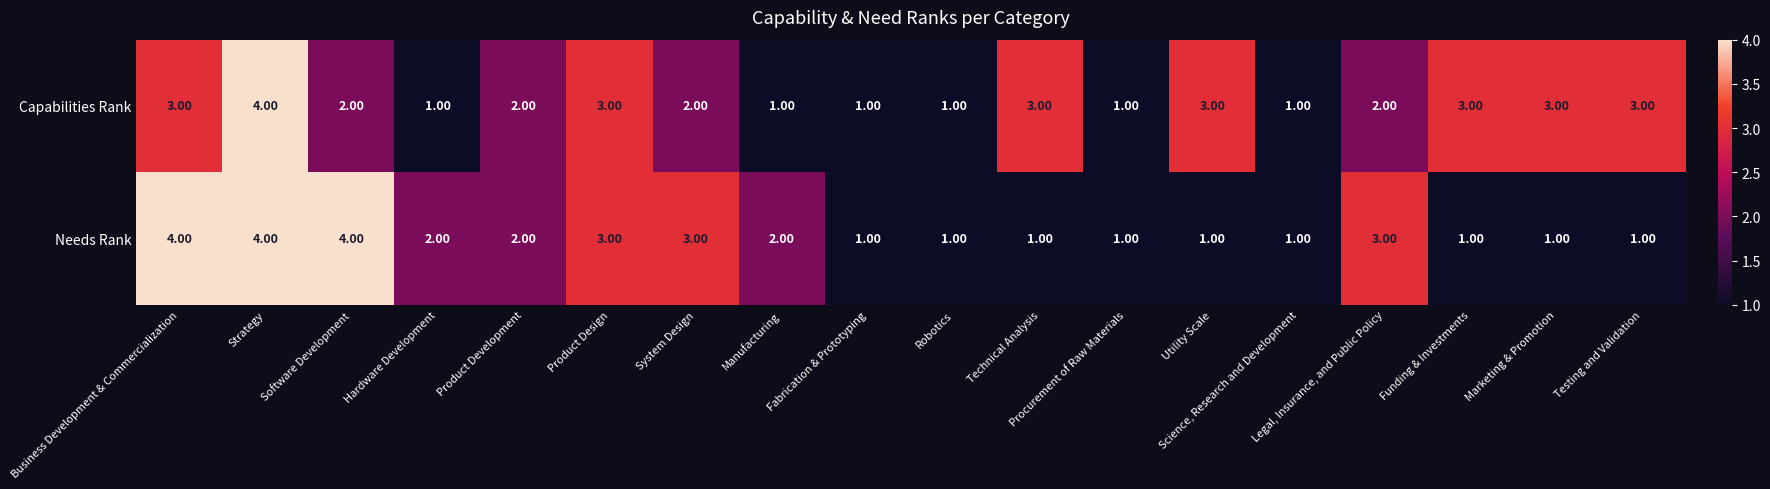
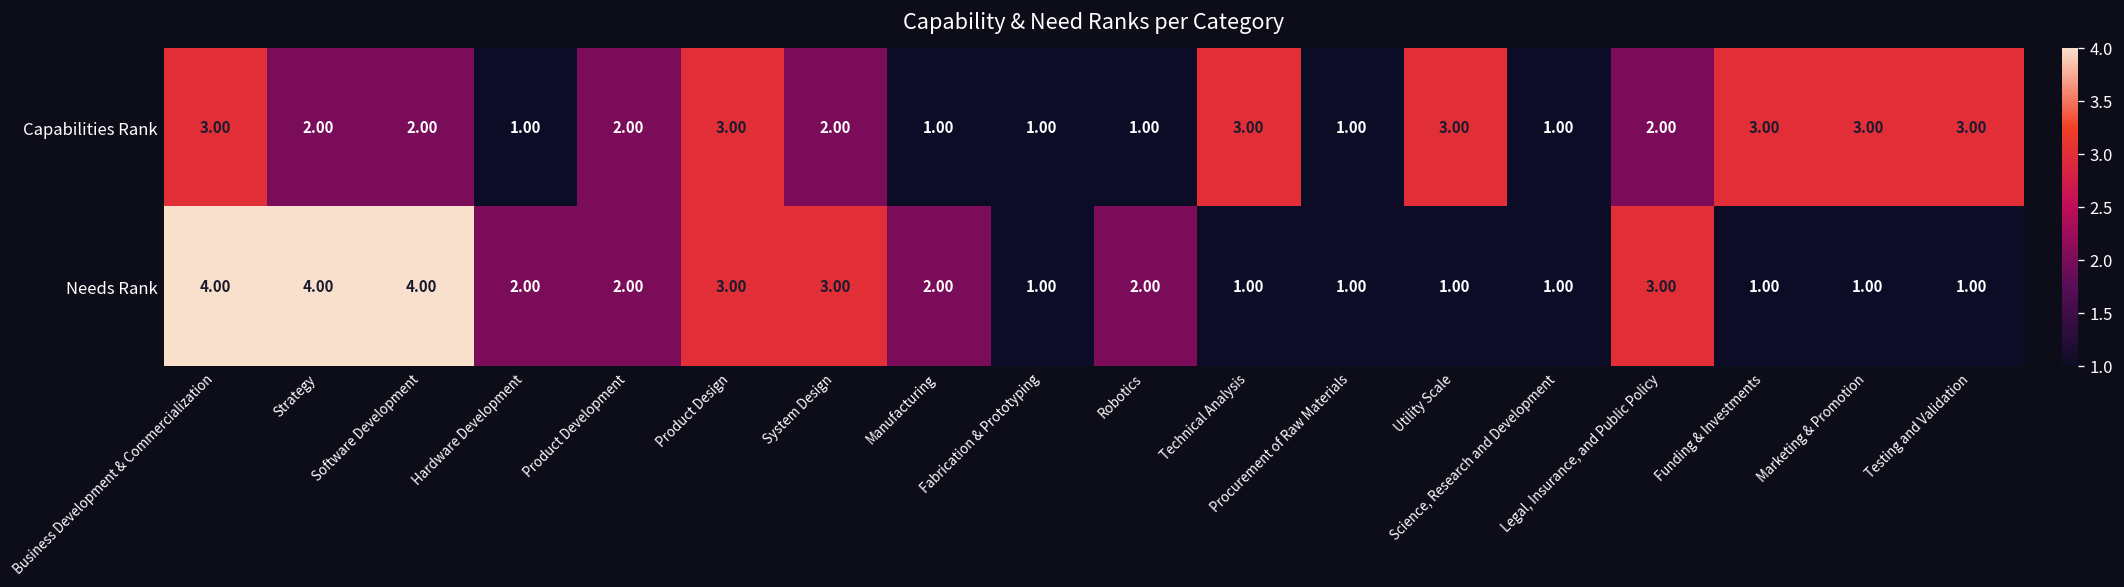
Capabilities Rank, Strategy: 4.00 -> 2.00
Needs Rank, Robotics: 1.00 -> 2.00
